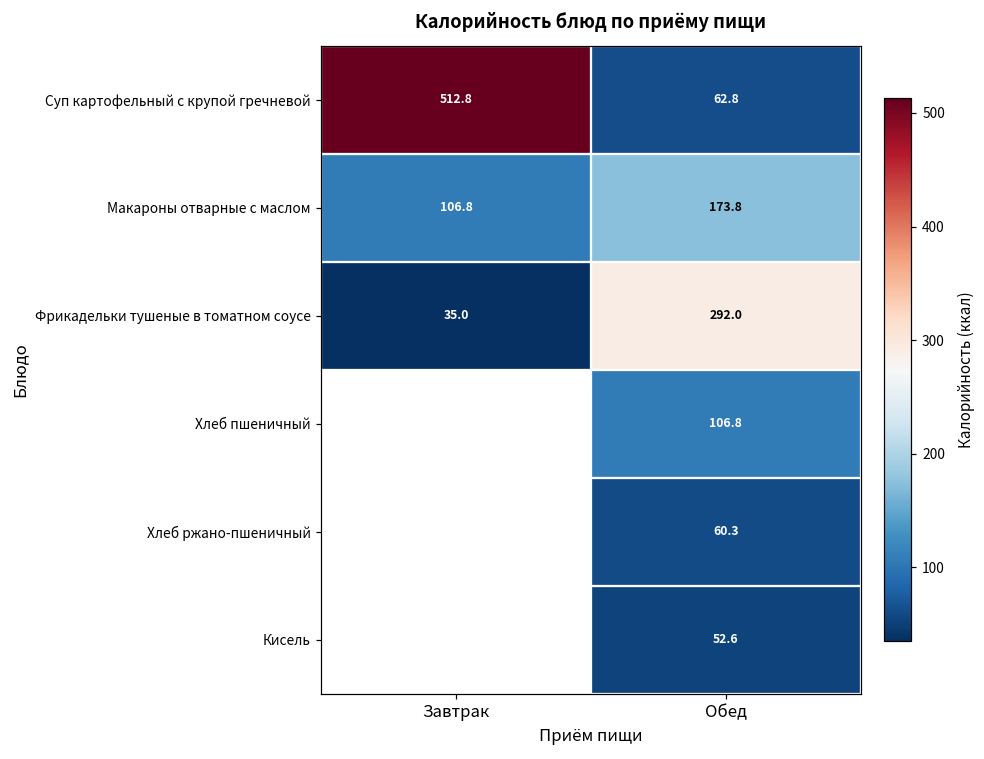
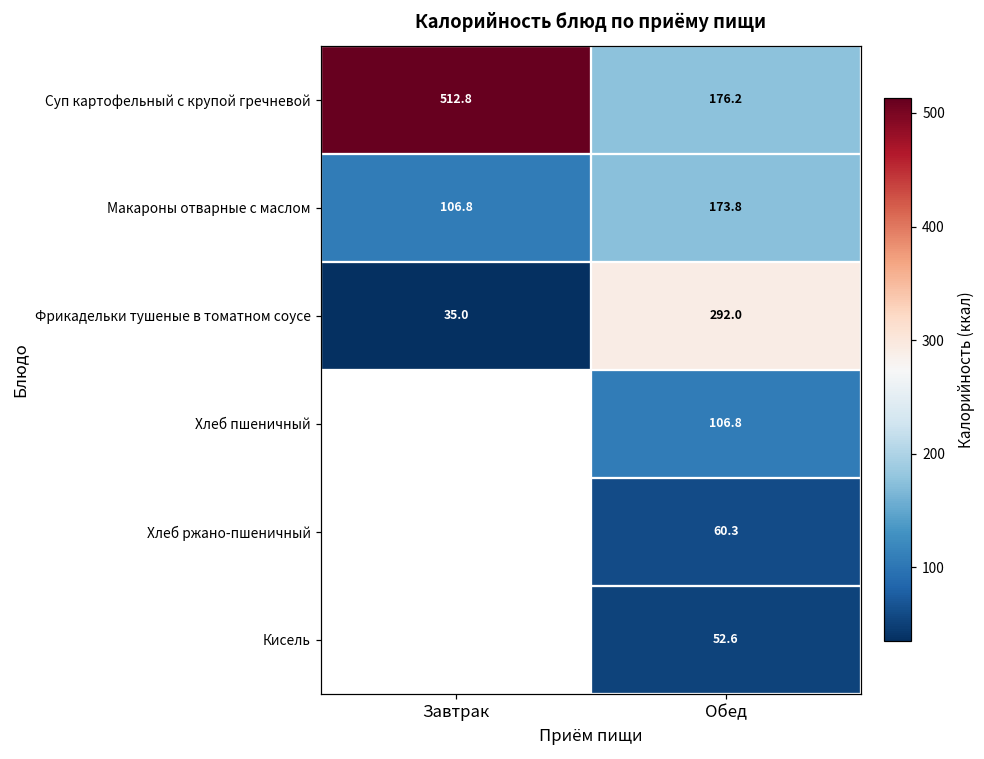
Суп картофельный с крупой гречневой, Обед: 62.8 -> 176.2
